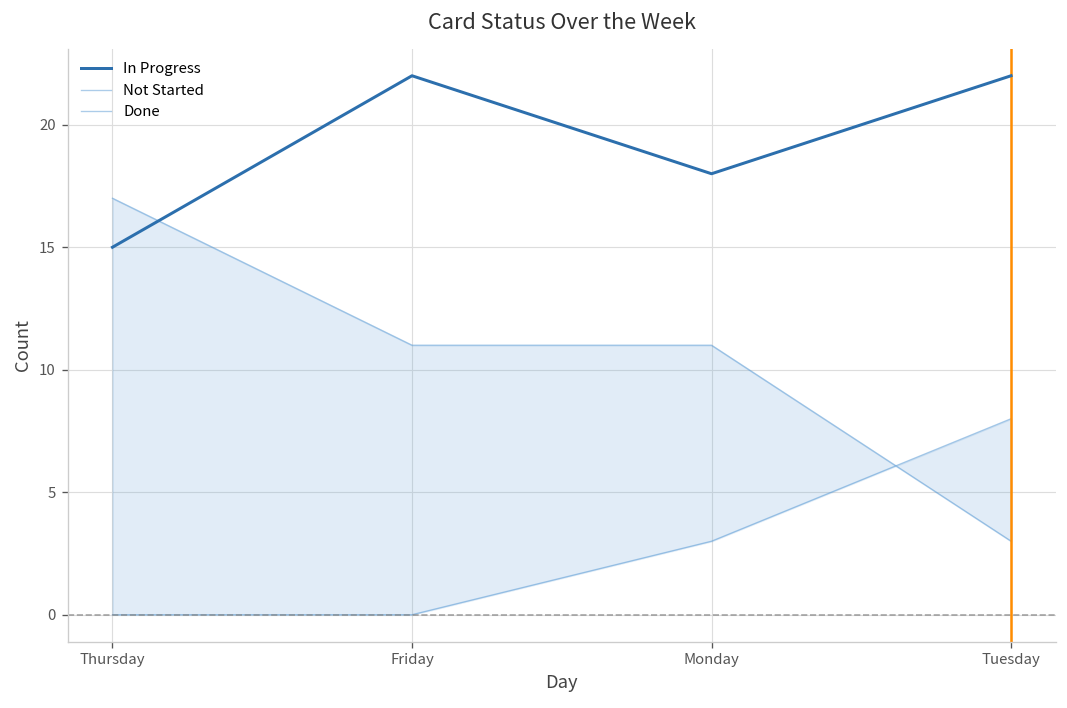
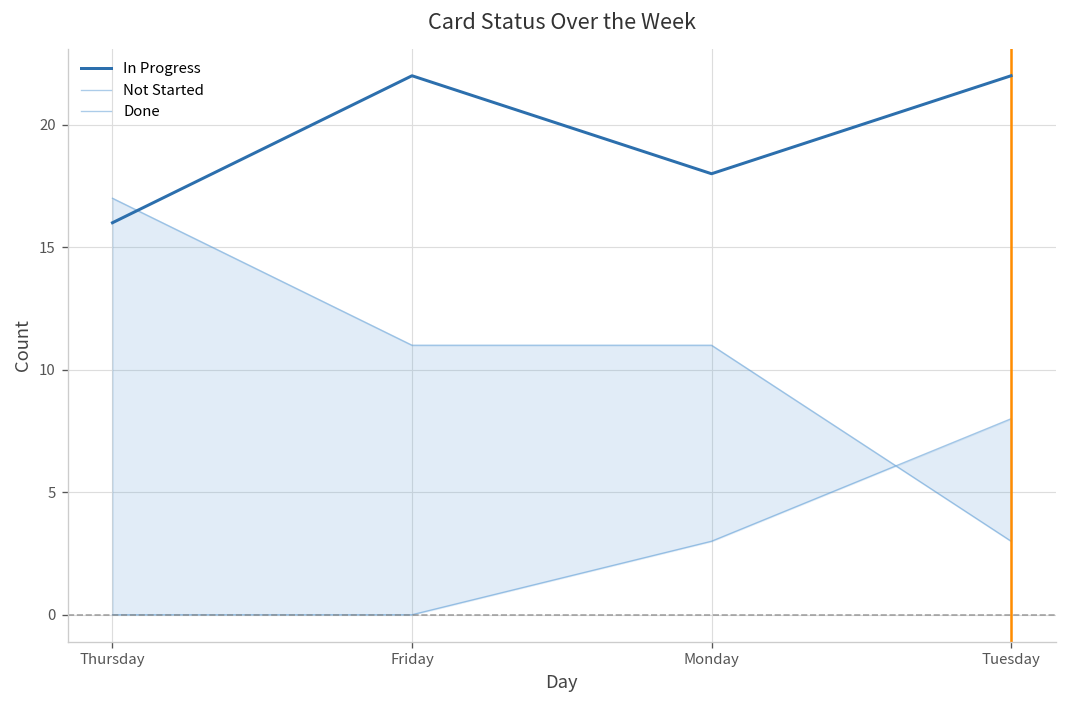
In Progress, Thursday: 15 -> 16
